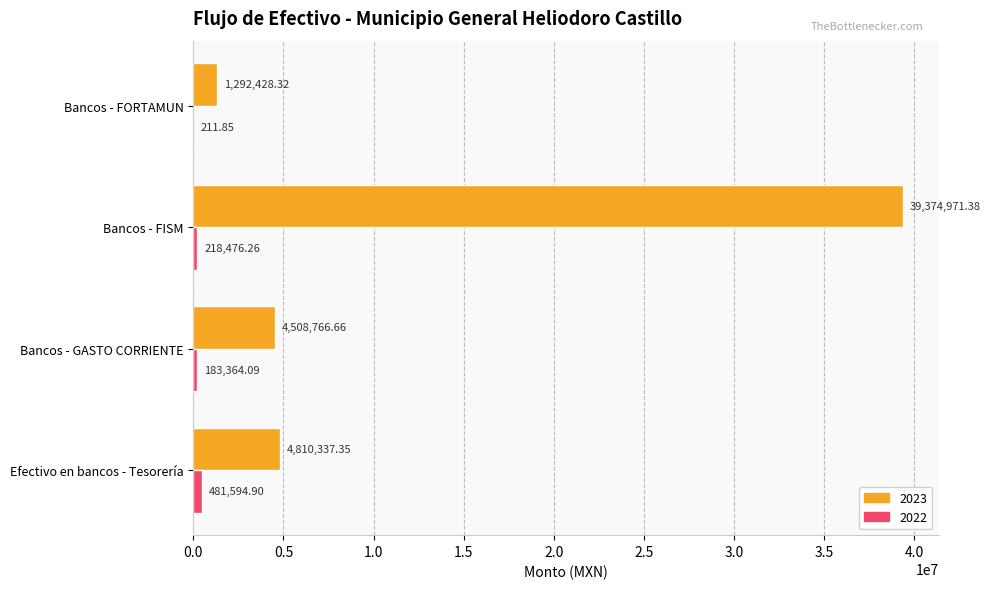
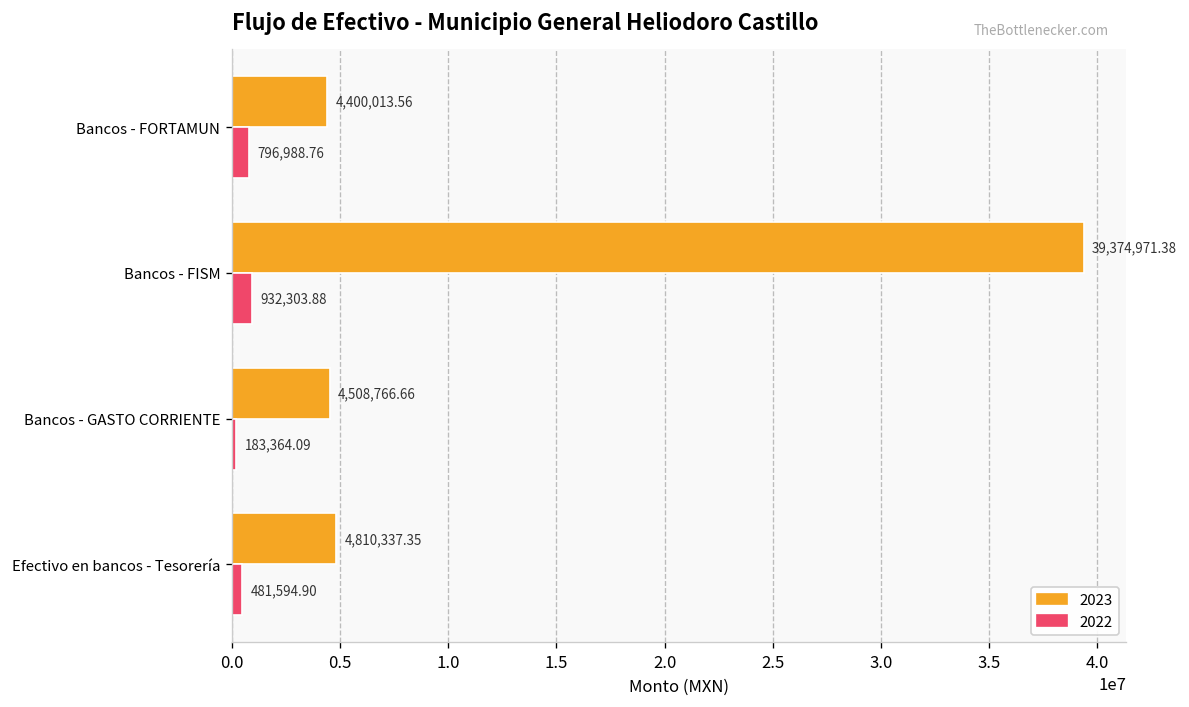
2023, Bancos - FORTAMUN: 1,292,428.32 -> 4,400,013.56
2022, Bancos - FORTAMUN: 211.85 -> 796,988.76
2022, Bancos - FISM: 218,476.26 -> 932,303.88
